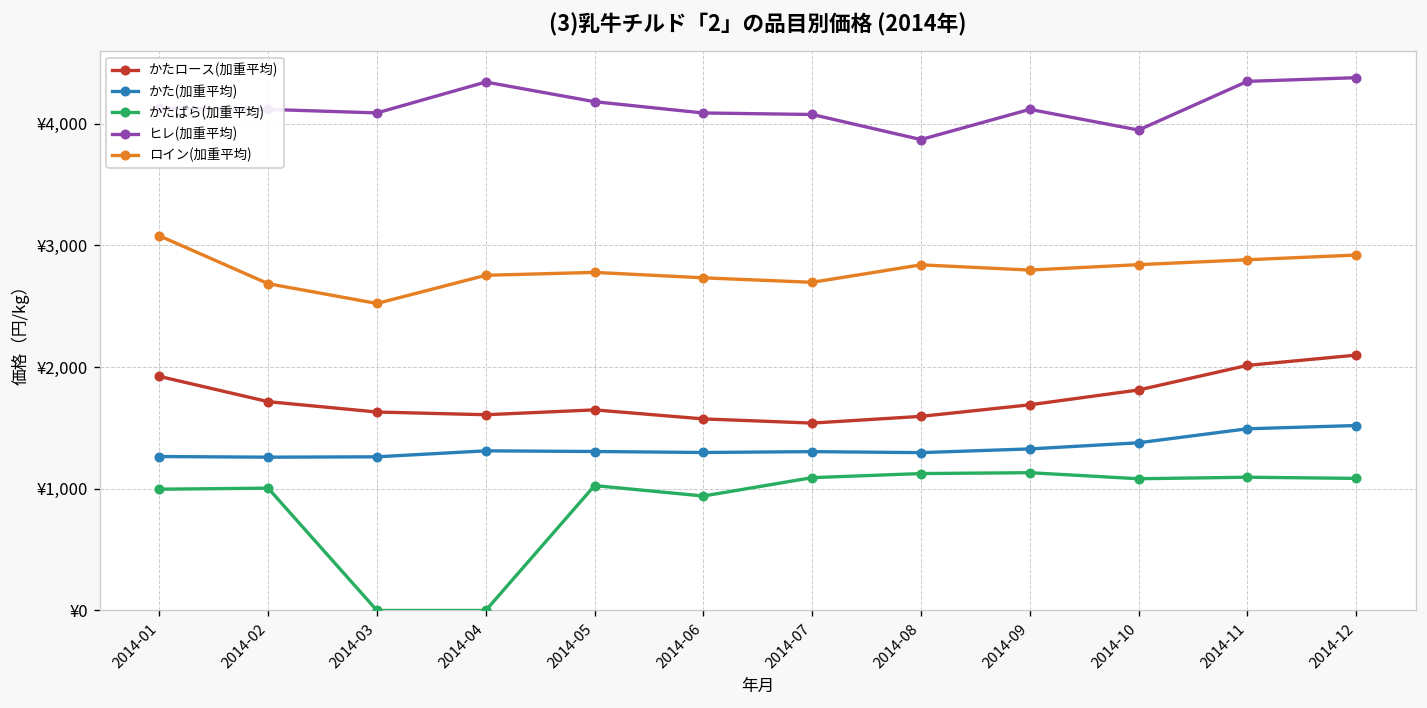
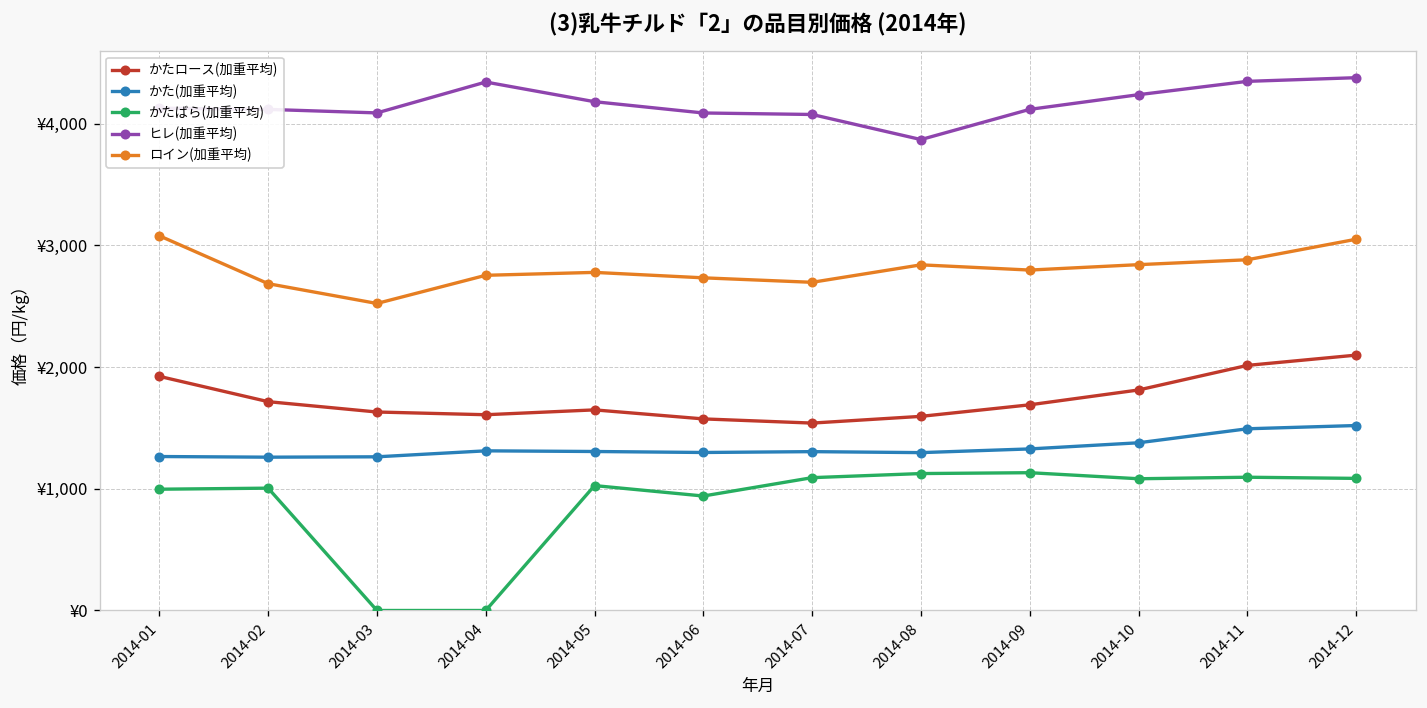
ヒレ(加重平均), 2014-10: ¥3,950 -> ¥4,240
ロイン(加重平均), 2014-12: ¥2,920 -> ¥3,050
